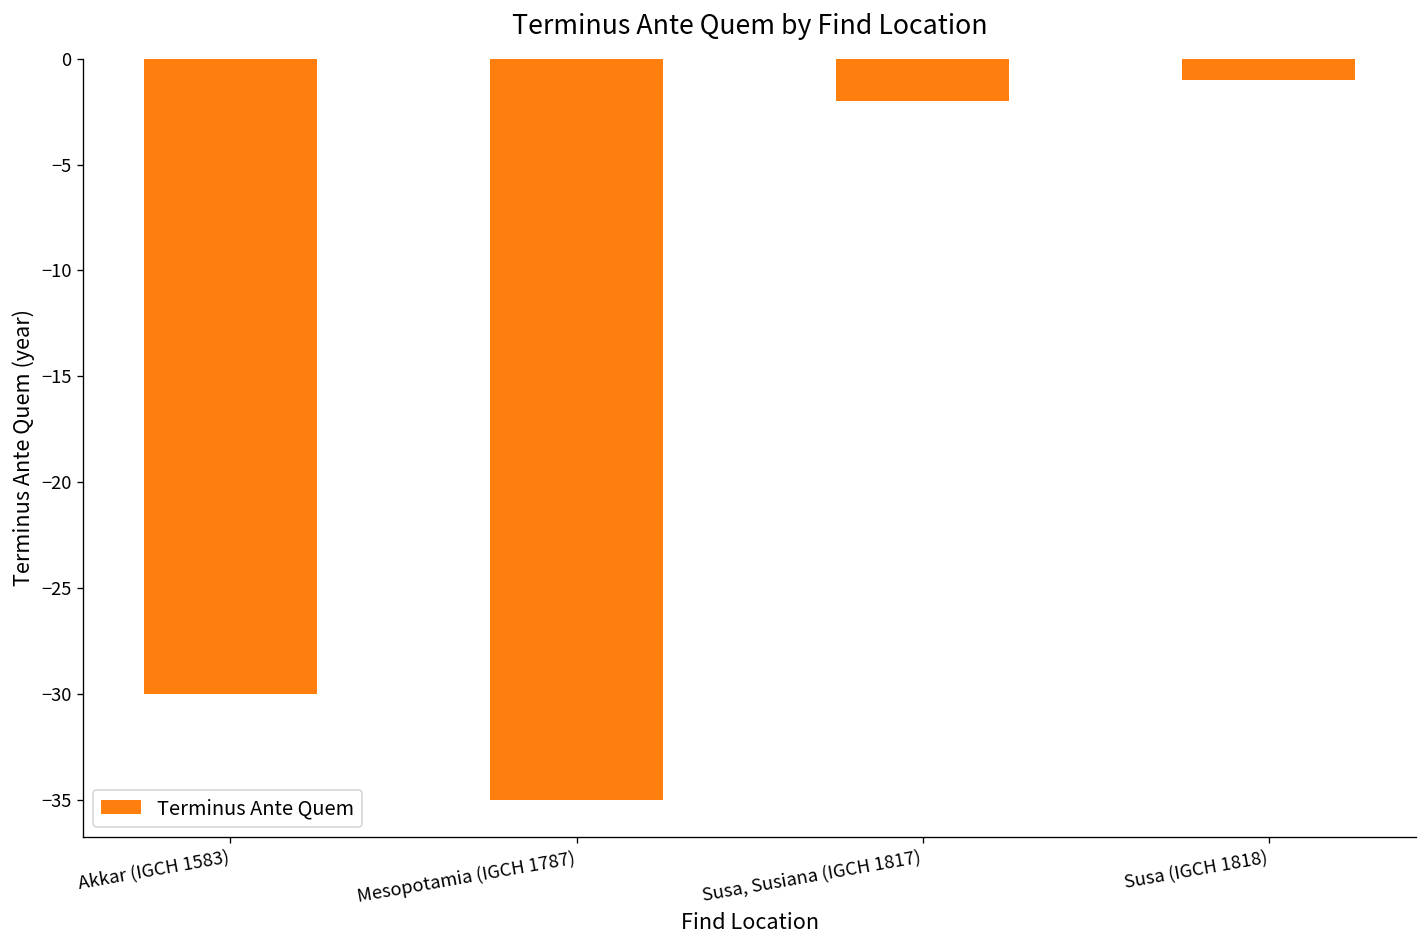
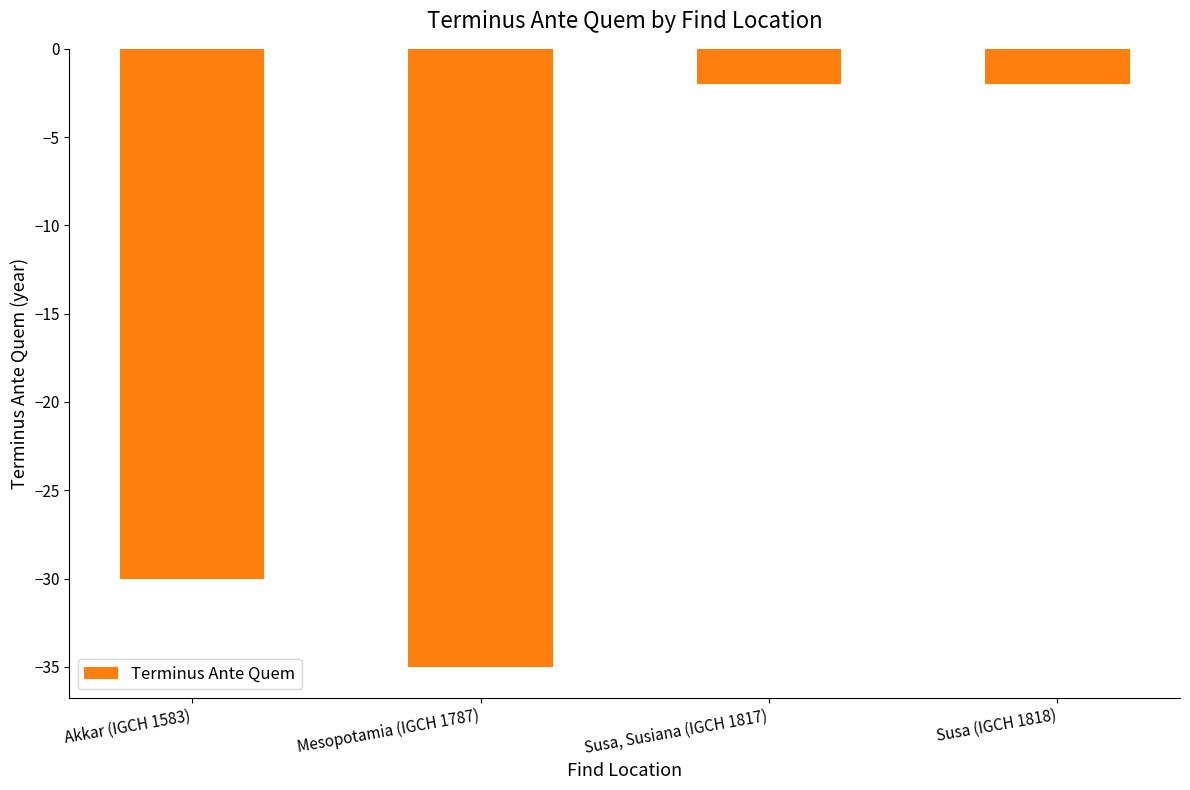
Susa (IGCH 1818): -1 -> -2
